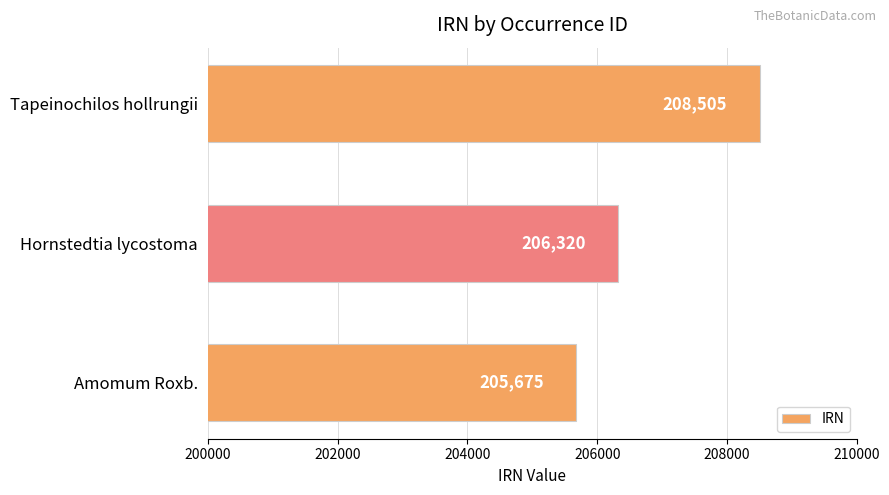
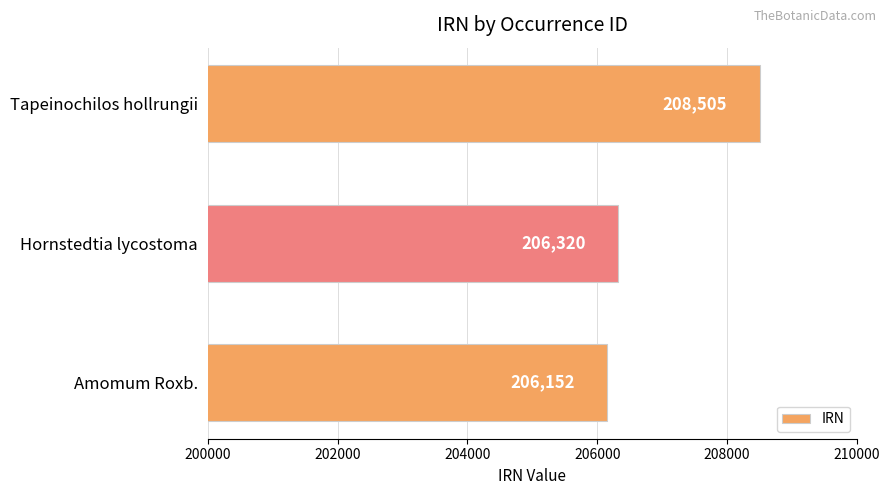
Amomum Roxb.: 205,675 -> 206,152
